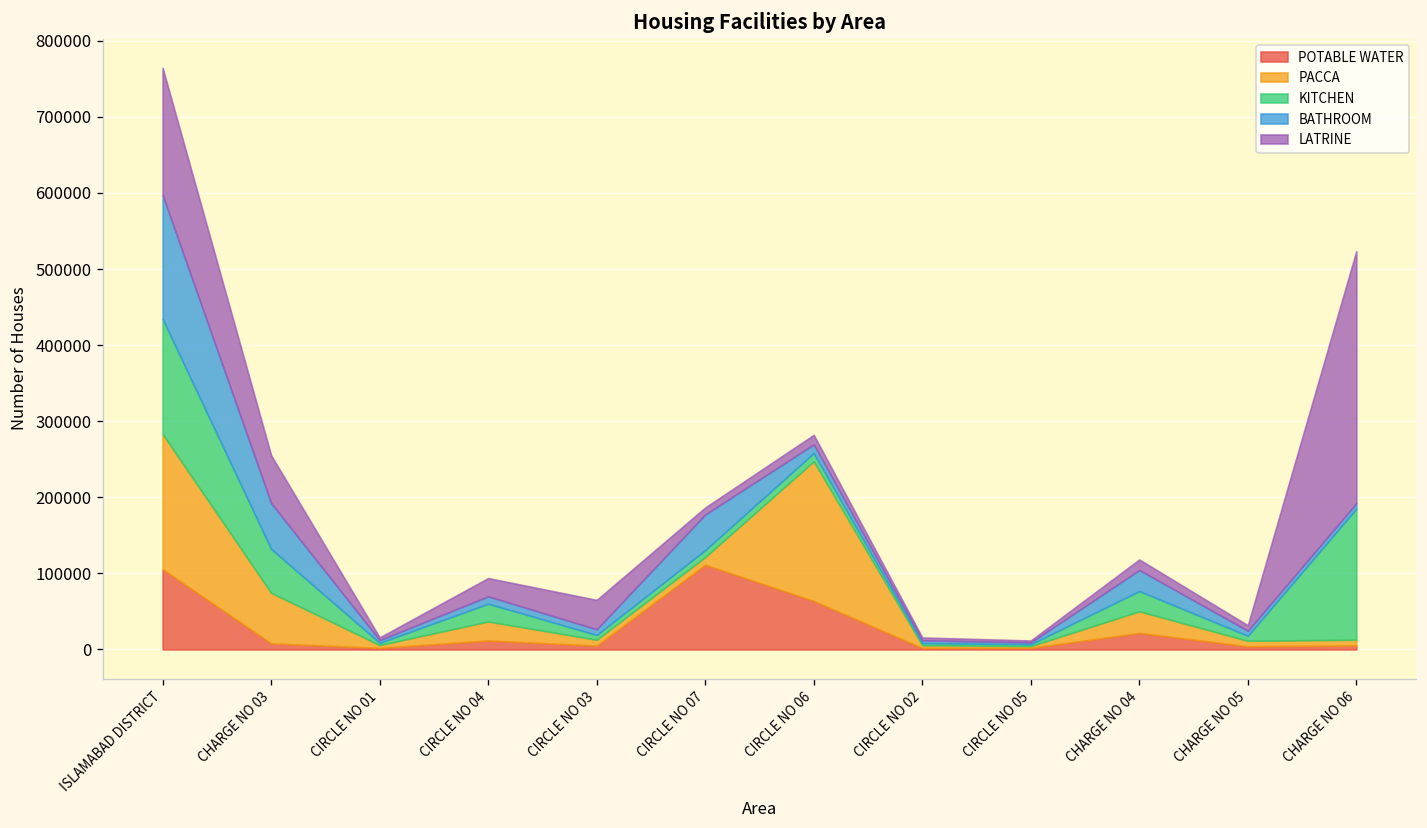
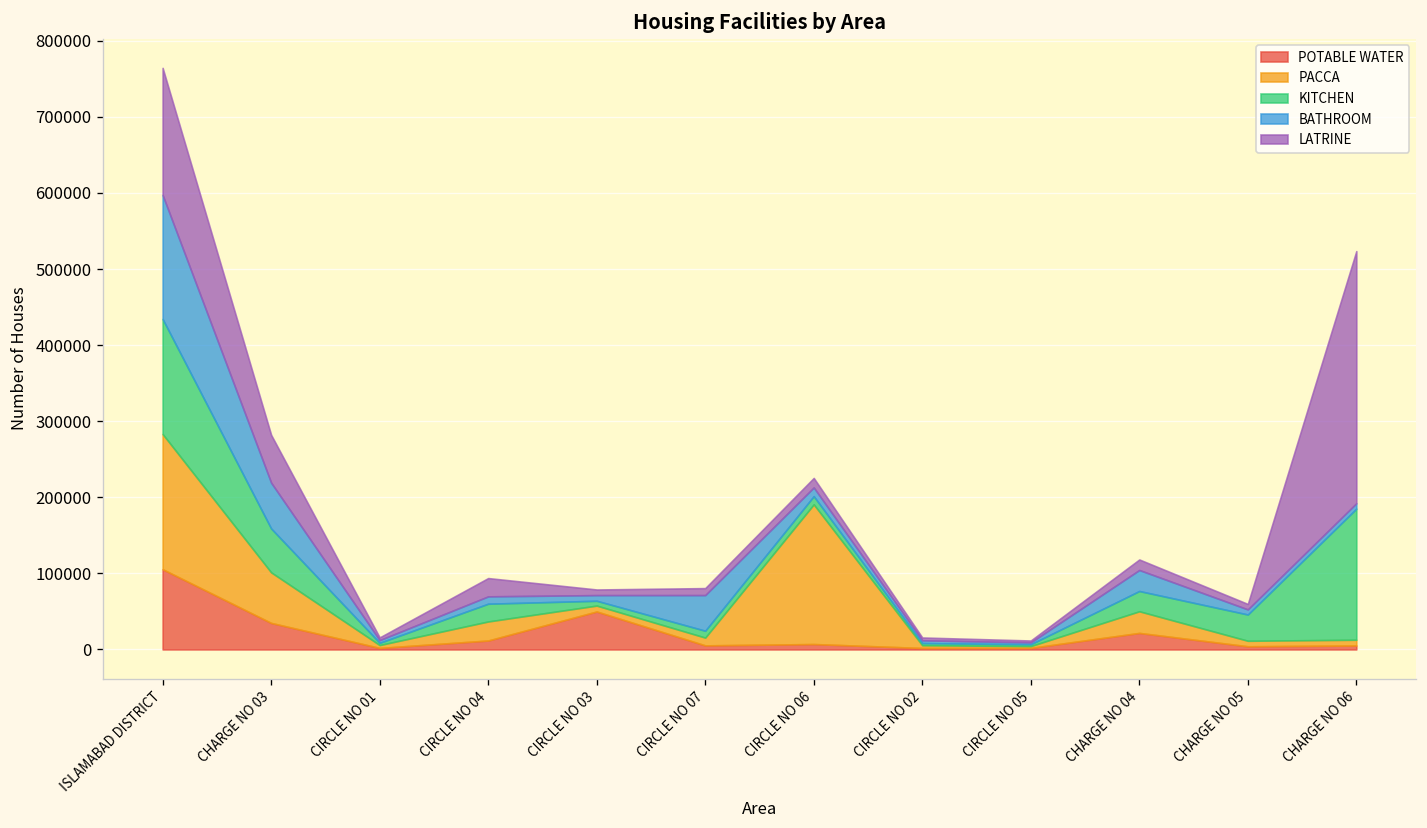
POTABLE WATER, CHARGE NO 03: 10000 -> 30000
POTABLE WATER, CIRCLE NO 03: 0 -> 50000
LATRINE, CIRCLE NO 03: 40000 -> 10000
POTABLE WATER, CIRCLE NO 07: 110000 -> 10000
POTABLE WATER, CIRCLE NO 06: 60000 -> 10000
KITCHEN, CHARGE NO 05: 10000 -> 30000
